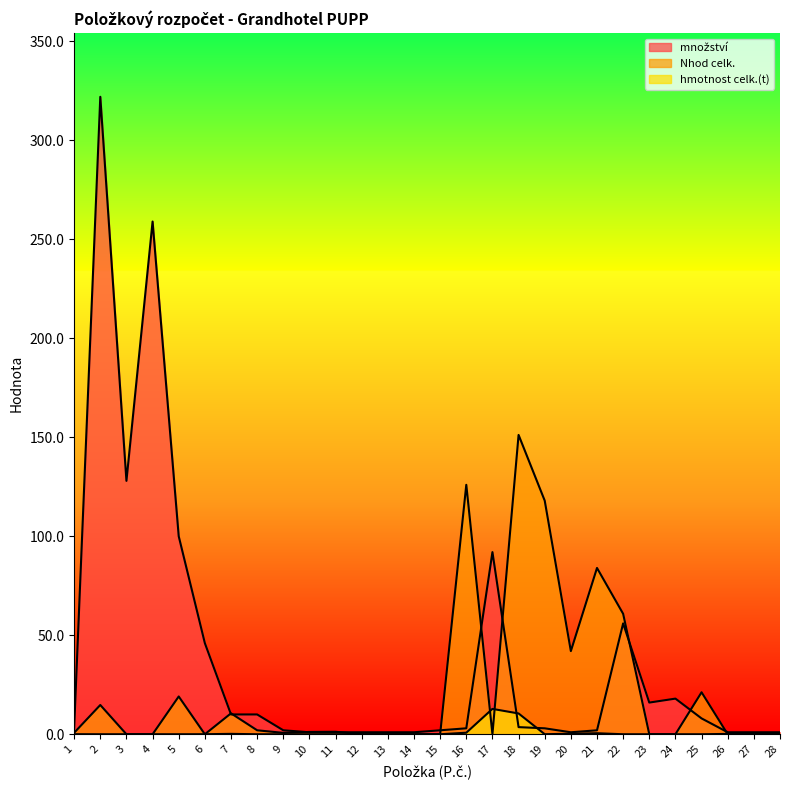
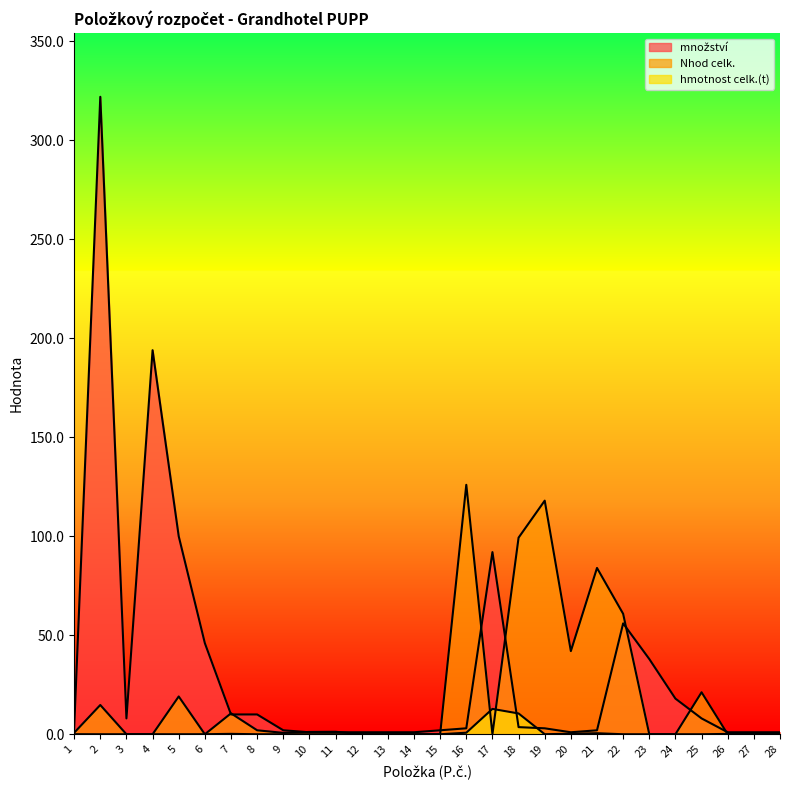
množství, 3: 128 -> 8
množství, 4: 259 -> 194
Nhod celk., 18: 151 -> 99
množství, 23: 16 -> 38
